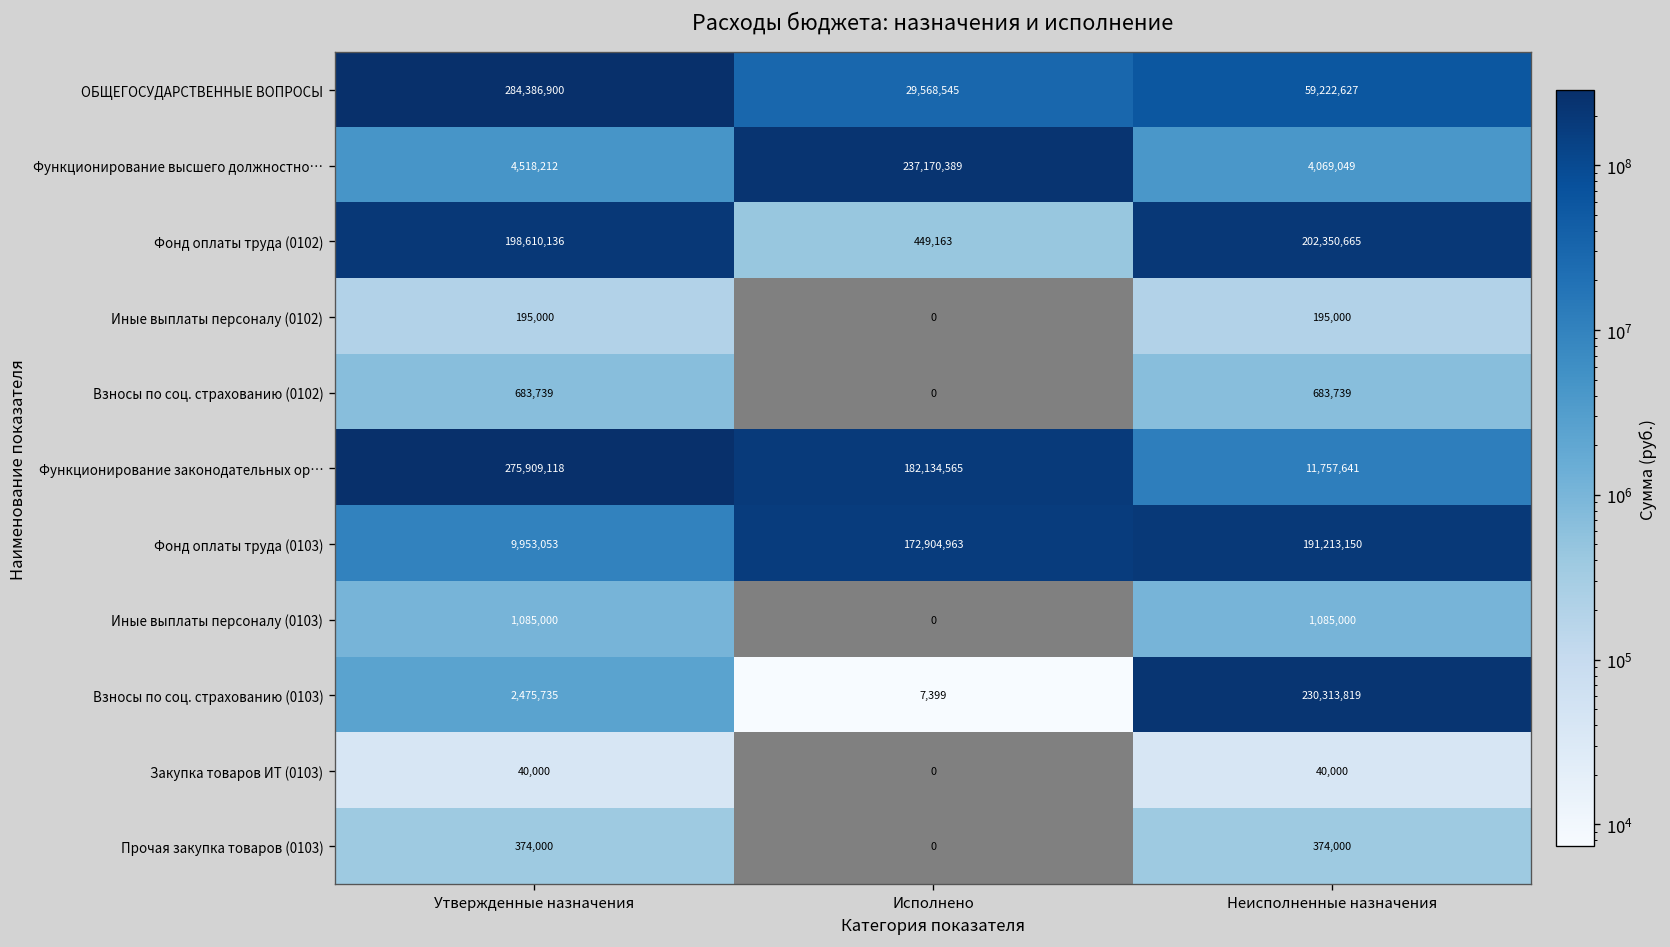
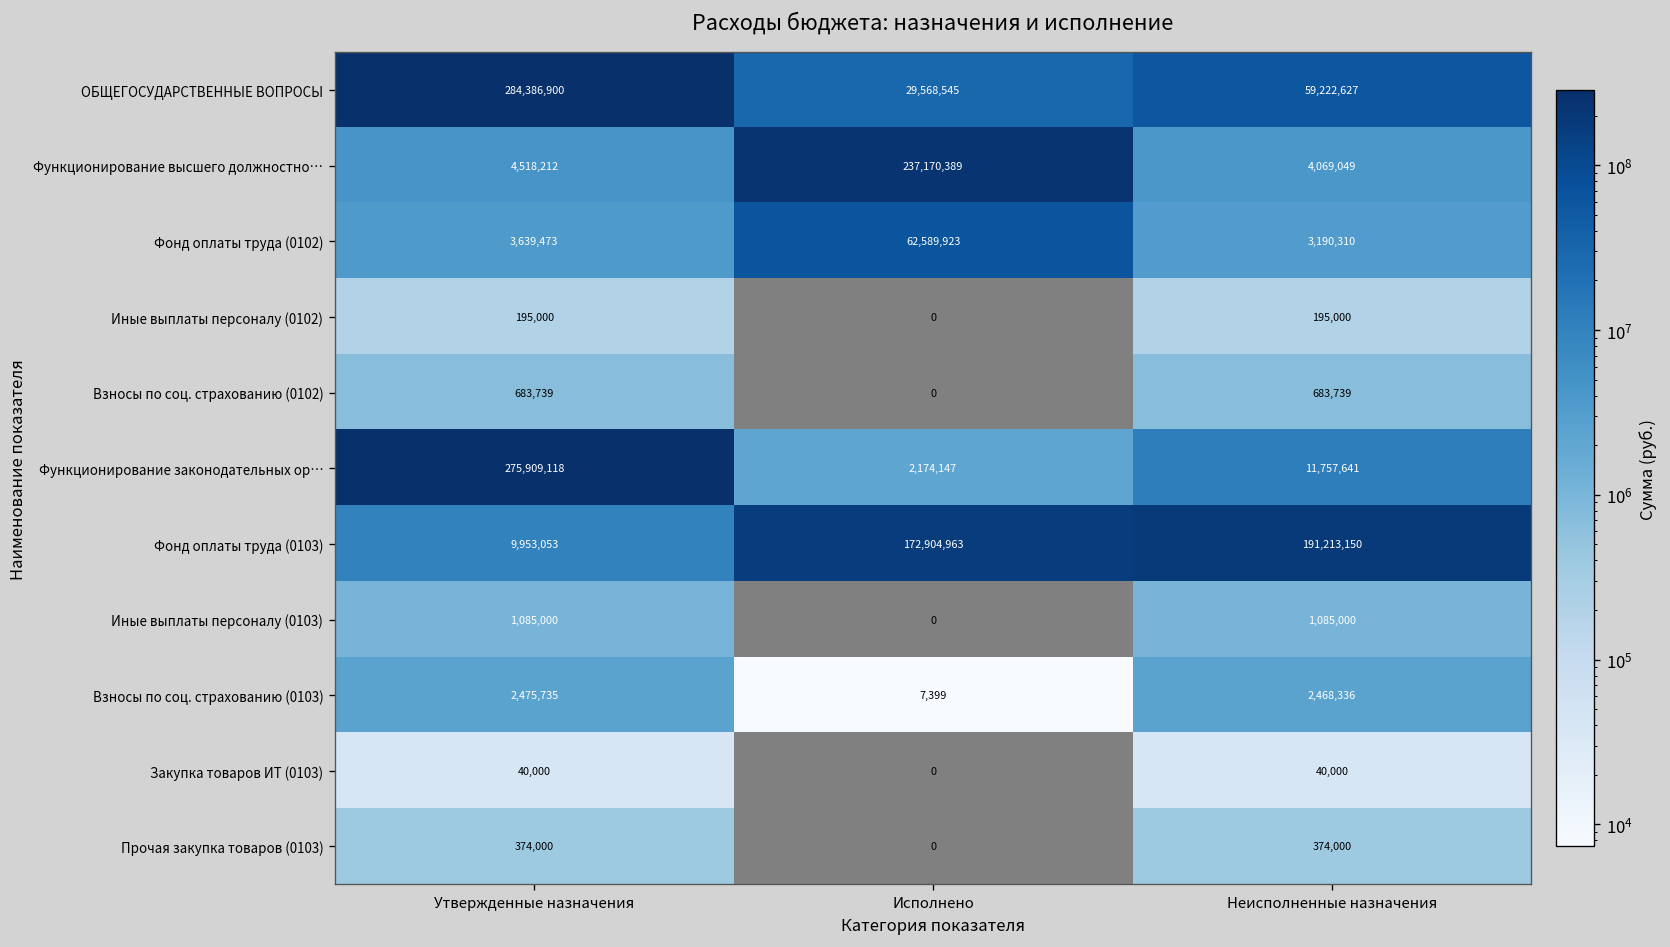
Фонд оплаты труда (0102), Утвержденные назначения: 198,610,136 -> 3,639,473
Фонд оплаты труда (0102), Исполнено: 449,163 -> 62,589,923
Фонд оплаты труда (0102), Неисполненные назначения: 202,350,665 -> 3,190,310
Функционирование законодательных ор…, Исполнено: 182,134,565 -> 2,174,147
Взносы по соц. страхованию (0103), Неисполненные назначения: 230,313,819 -> 2,468,336
